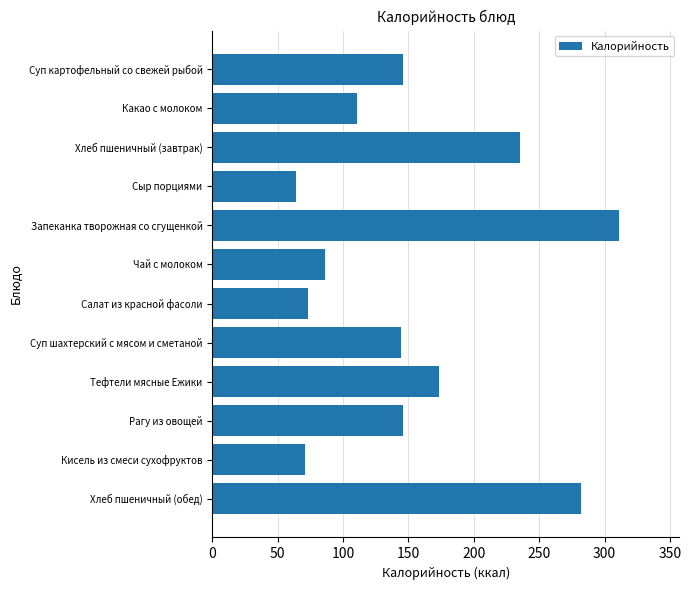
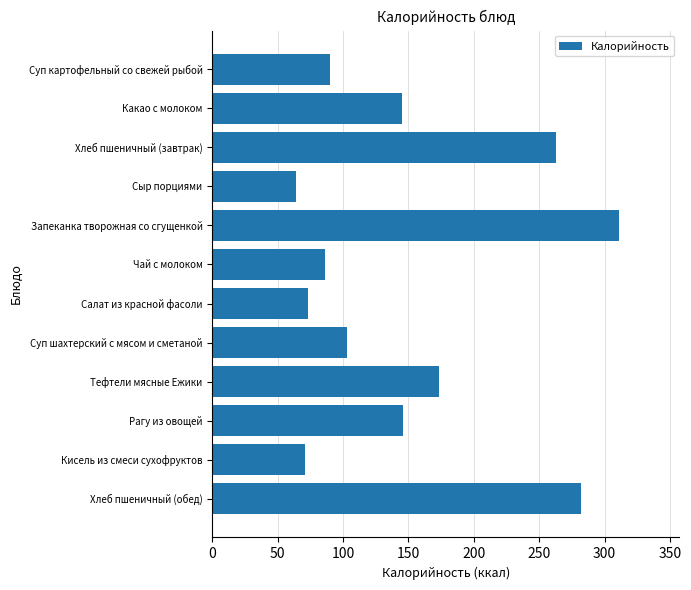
Суп картофельный со свежей рыбой: 146 -> 90
Какао с молоком: 111 -> 145
Хлеб пшеничный (завтрак): 235 -> 263
Суп шахтерский с мясом и сметаной: 144 -> 103
